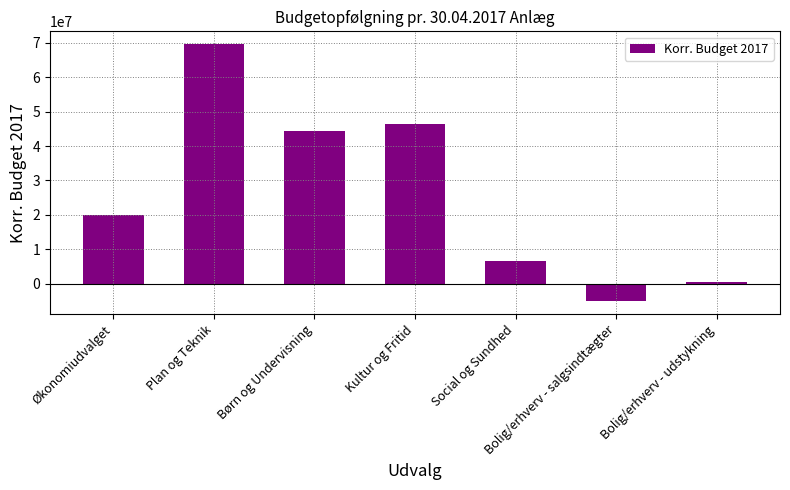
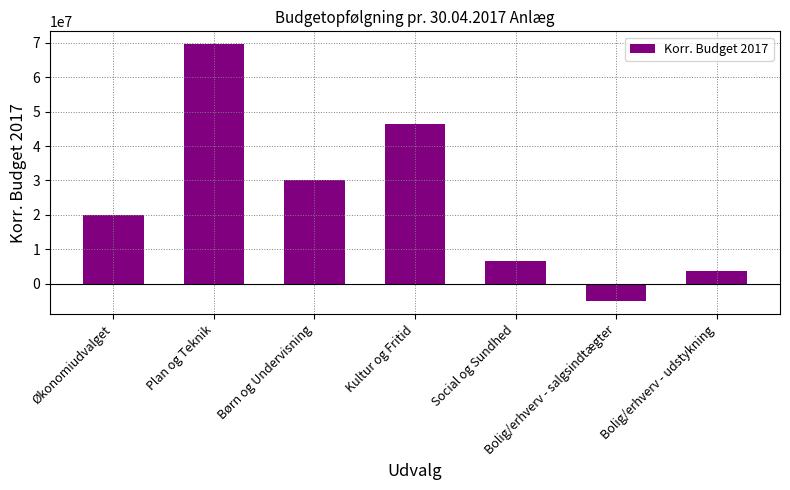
Børn og Undervisning: 44000000 -> 30000000
Bolig/erhverv - udstykning: 1000000 -> 4000000
